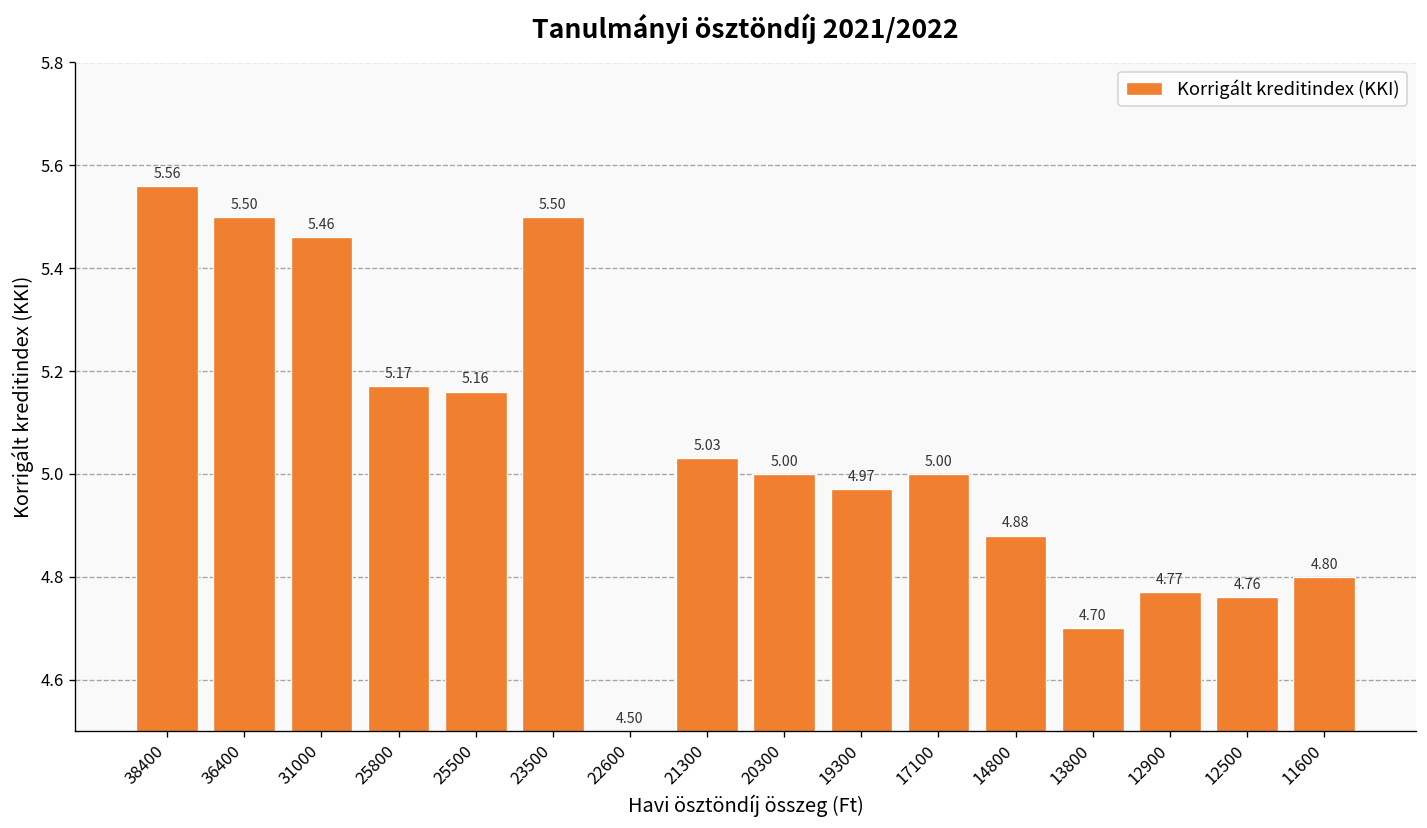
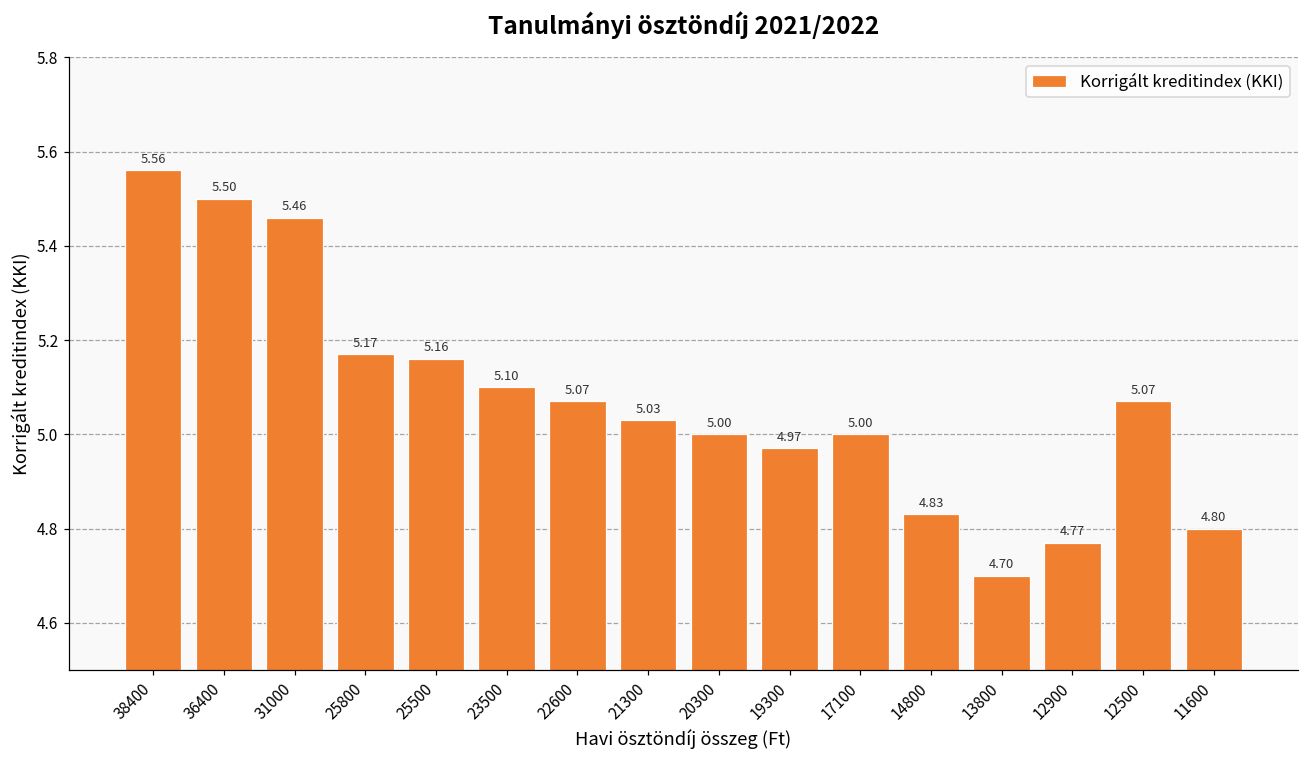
23500: 5.50 -> 5.10
22600: 4.50 -> 5.07
14800: 4.88 -> 4.83
12500: 4.76 -> 5.07
